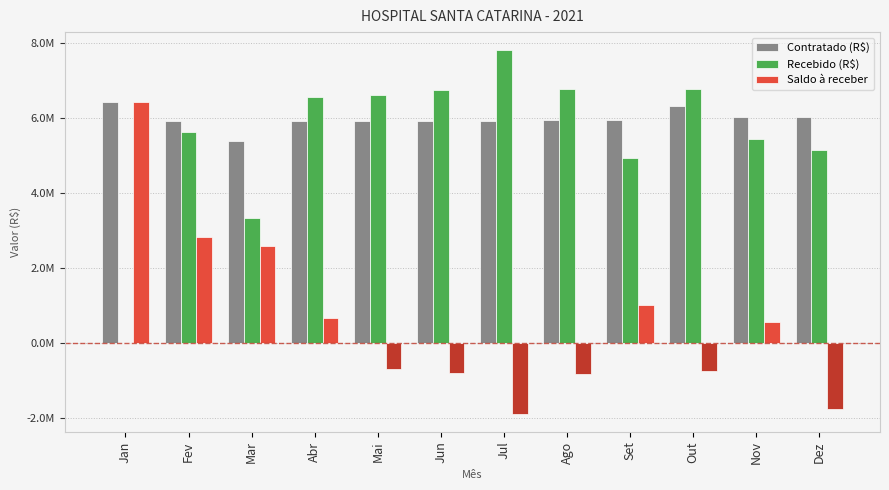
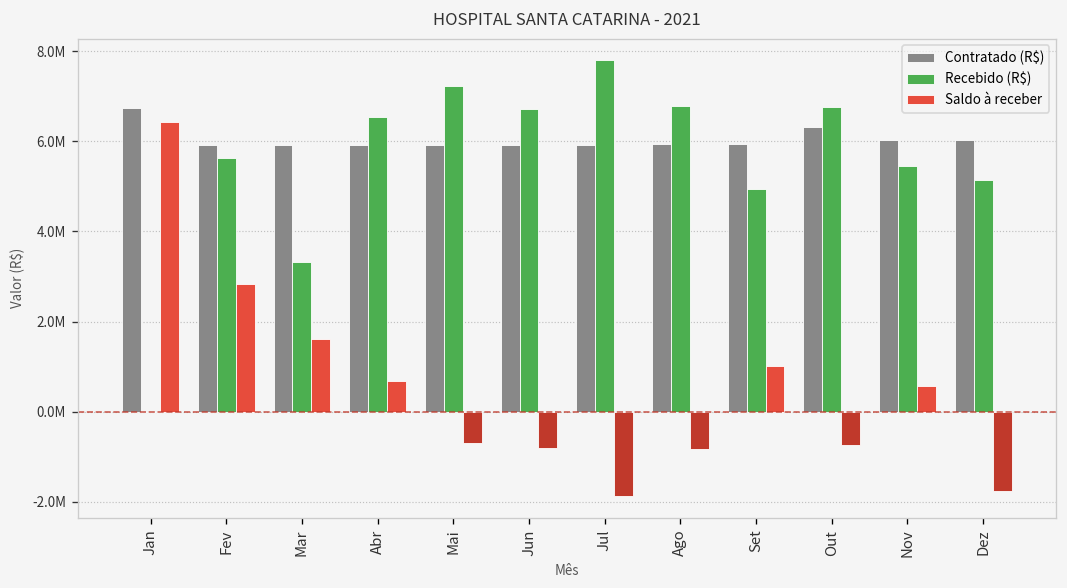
Contratado (R$), Jan: 6400000 -> 6700000
Contratado (R$), Mar: 5400000 -> 5900000
Saldo à receber, Mar: 2600000 -> 1600000
Recebido (R$), Mai: 6600000 -> 7200000
